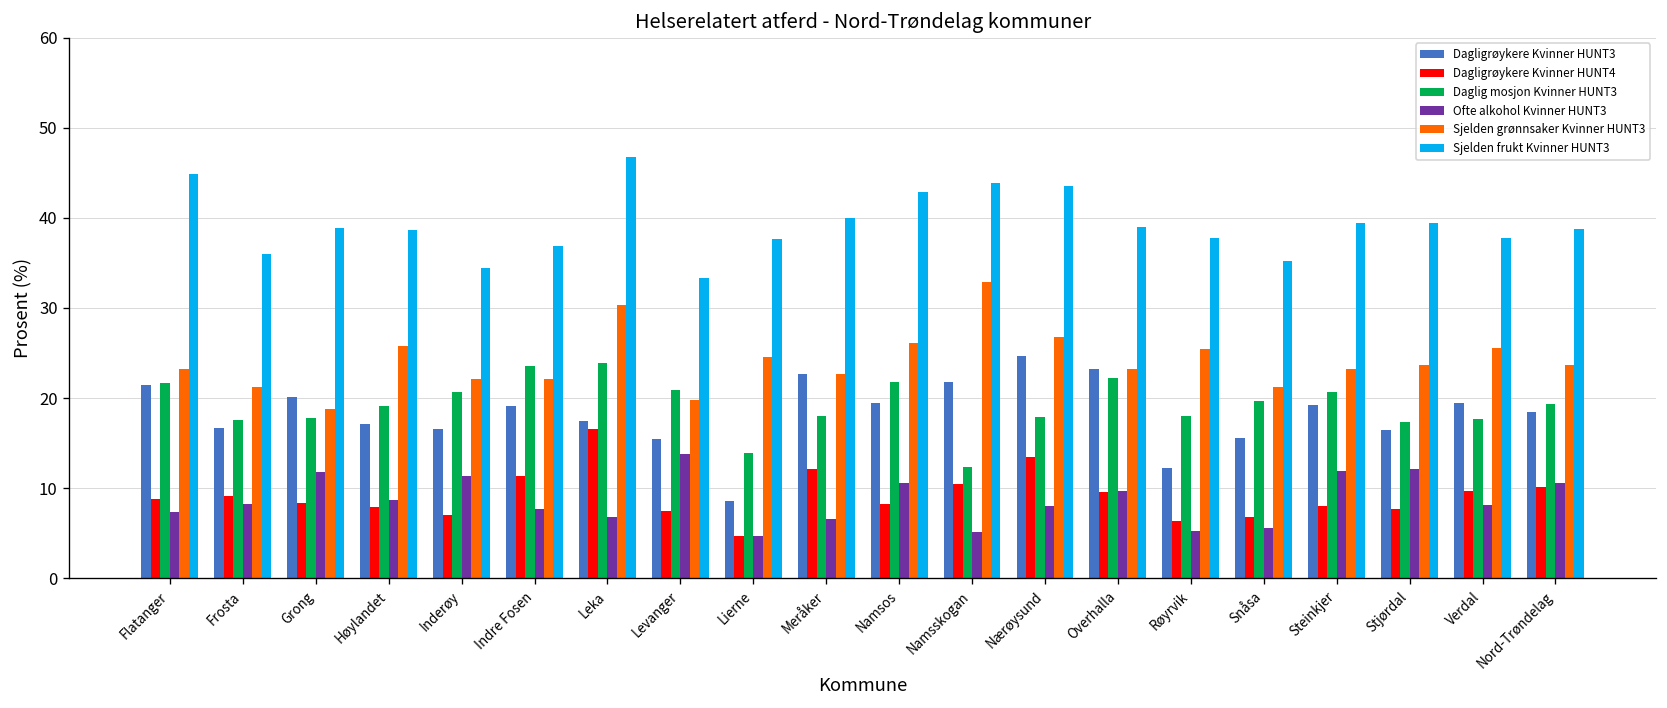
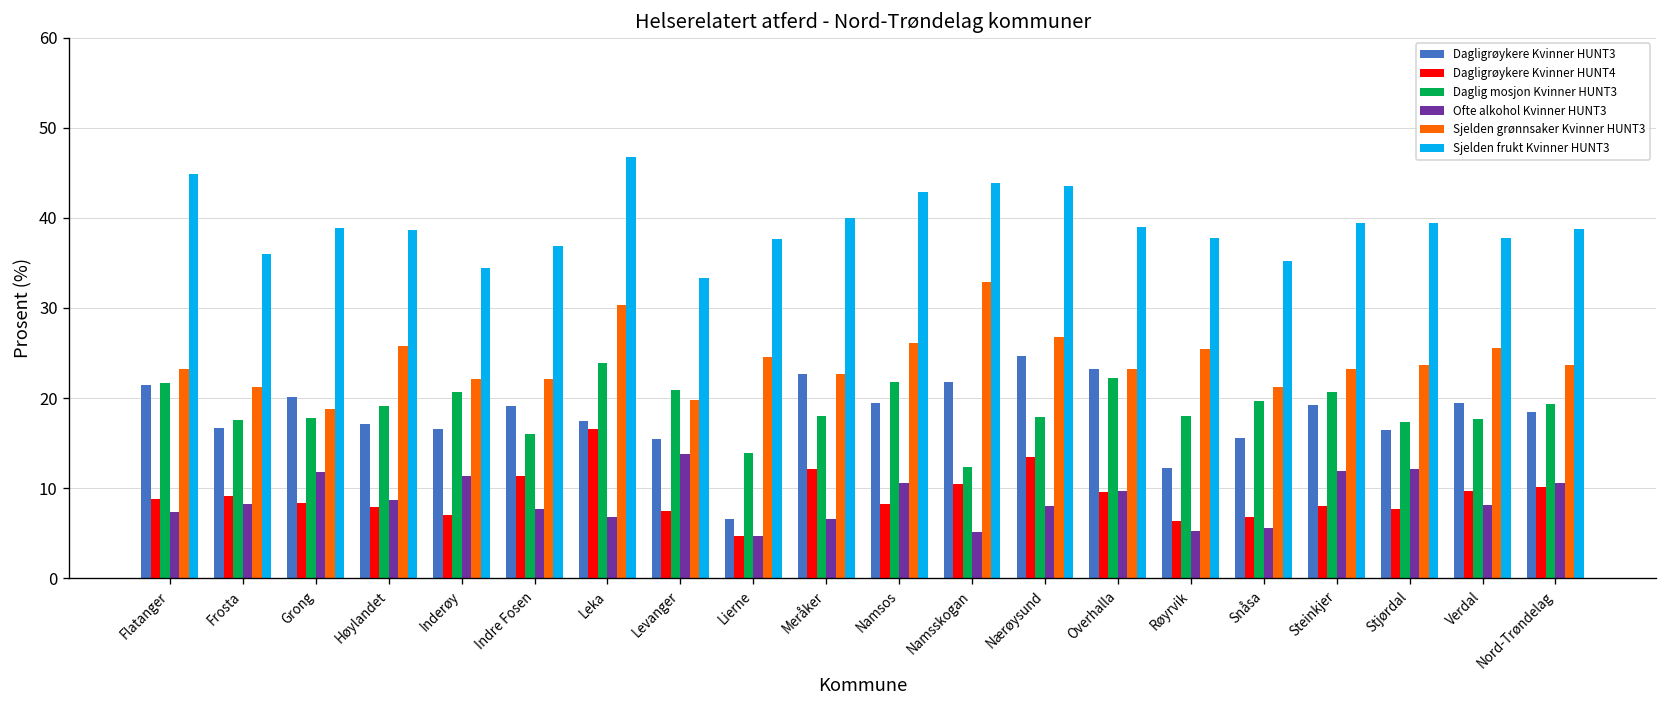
Daglig mosjon Kvinner HUNT3, Indre Fosen: 24 -> 16
Dagligrøykere Kvinner HUNT3, Lierne: 9 -> 7
